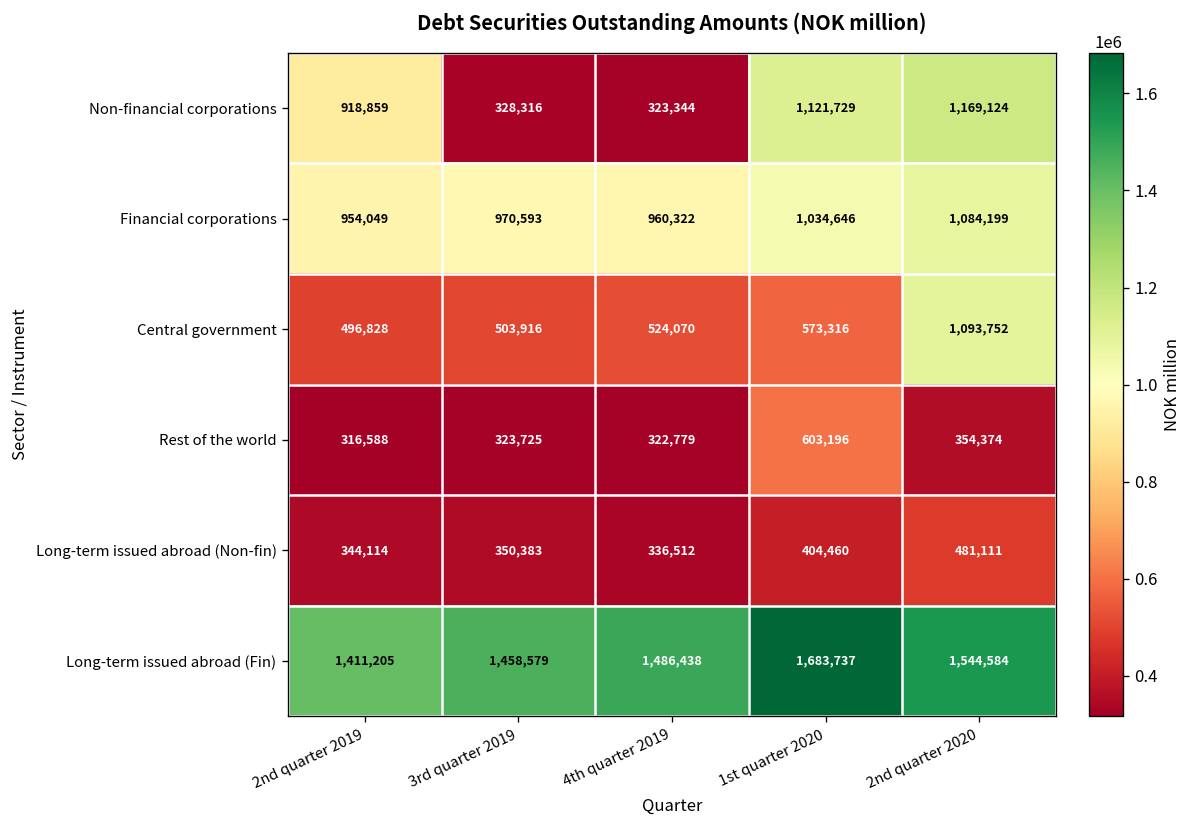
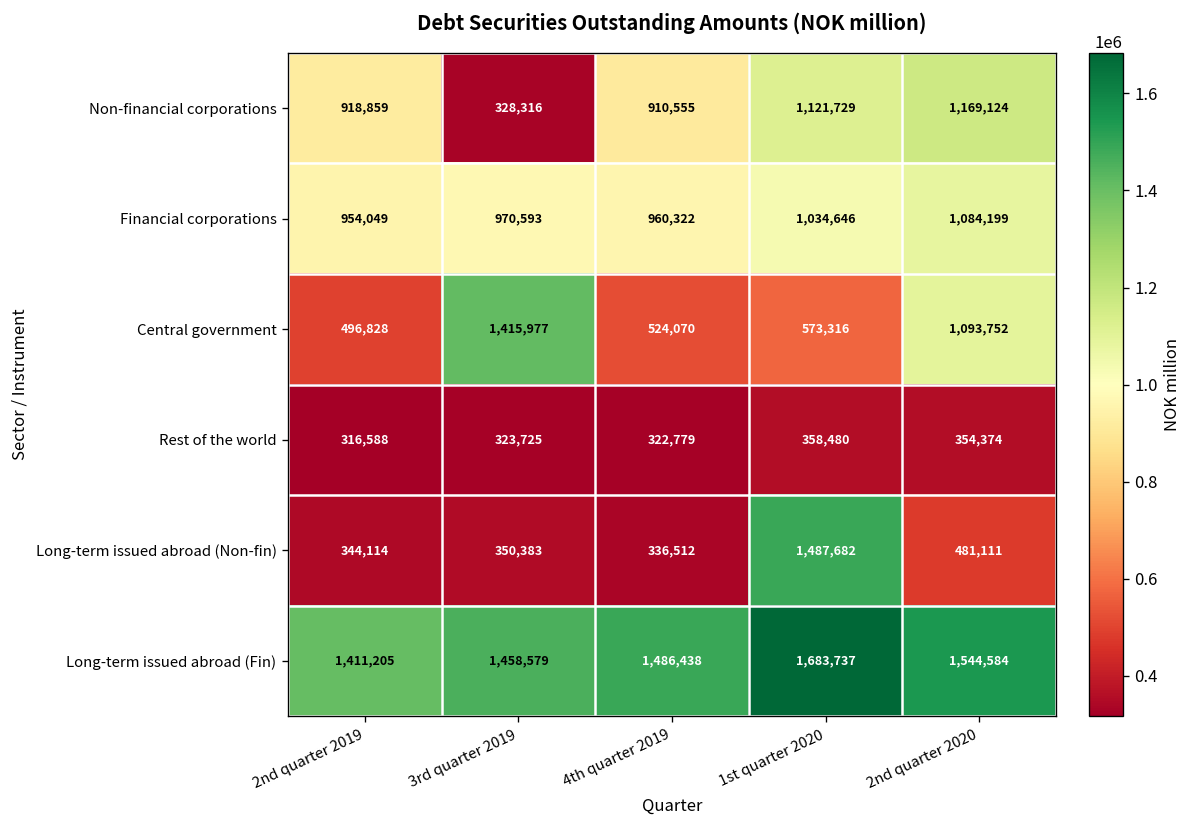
Non-financial corporations, 4th quarter 2019: 323,344 -> 910,555
Central government, 3rd quarter 2019: 503,916 -> 1,415,977
Rest of the world, 1st quarter 2020: 603,196 -> 358,480
Long-term issued abroad (Non-fin), 1st quarter 2020: 404,460 -> 1,487,682
